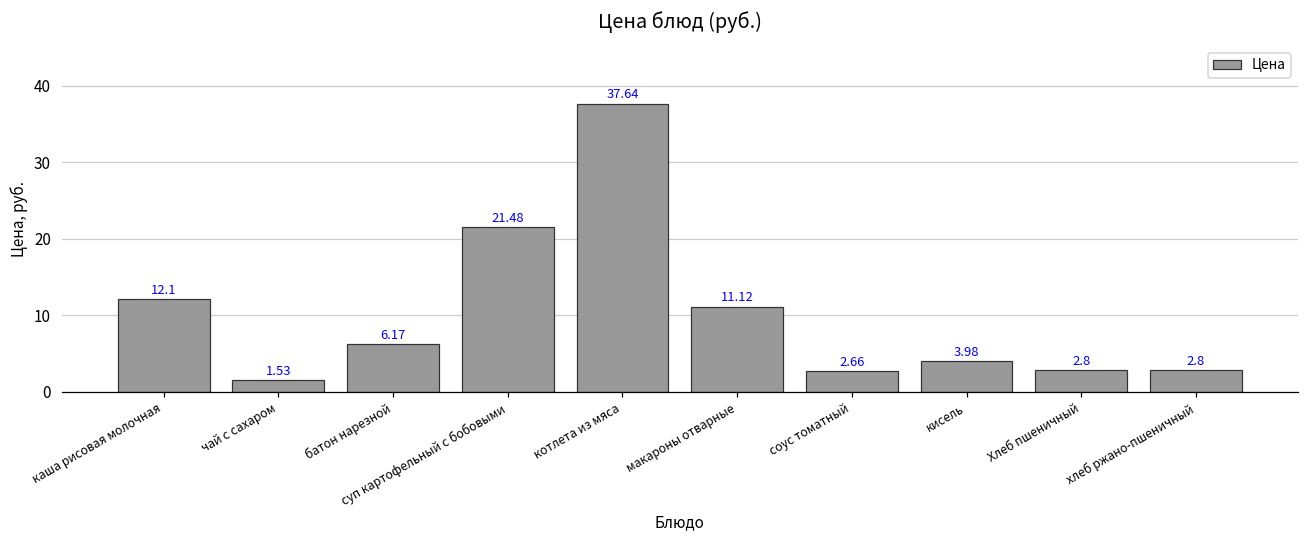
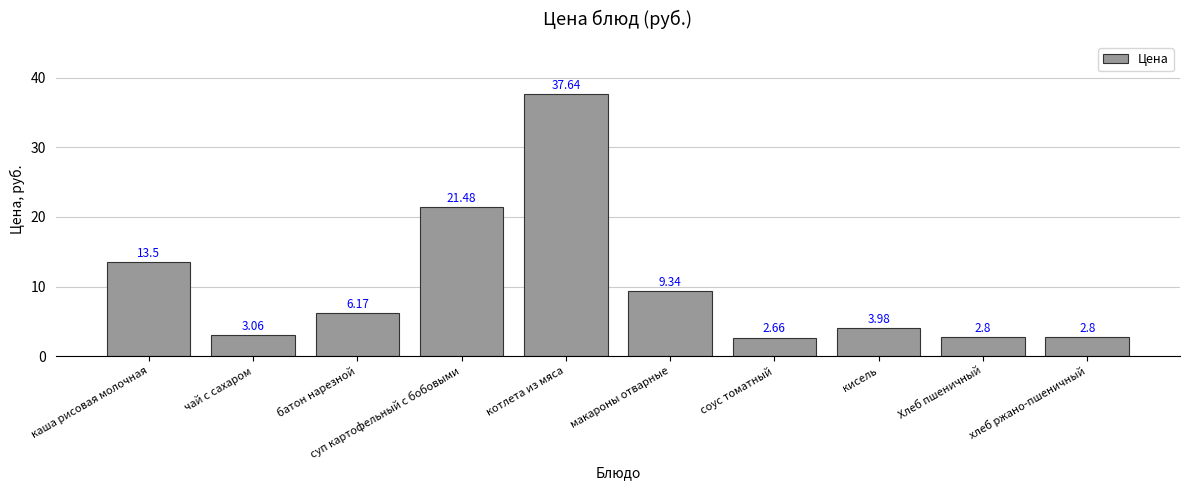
каша рисовая молочная: 12.1 -> 13.5
чай с сахаром: 1.53 -> 3.06
макароны отварные: 11.12 -> 9.34
